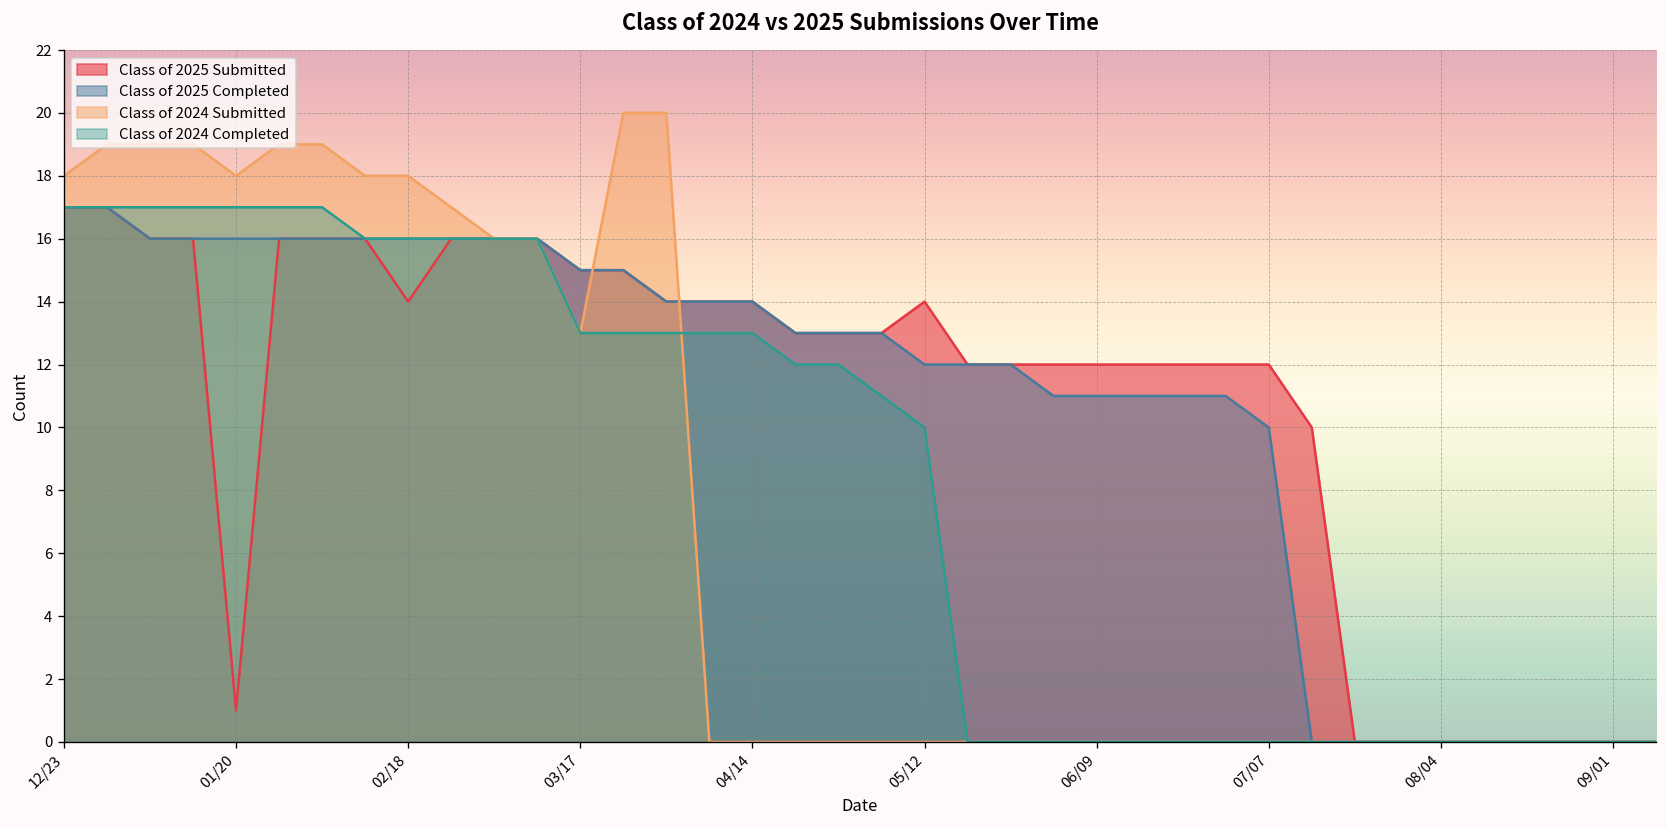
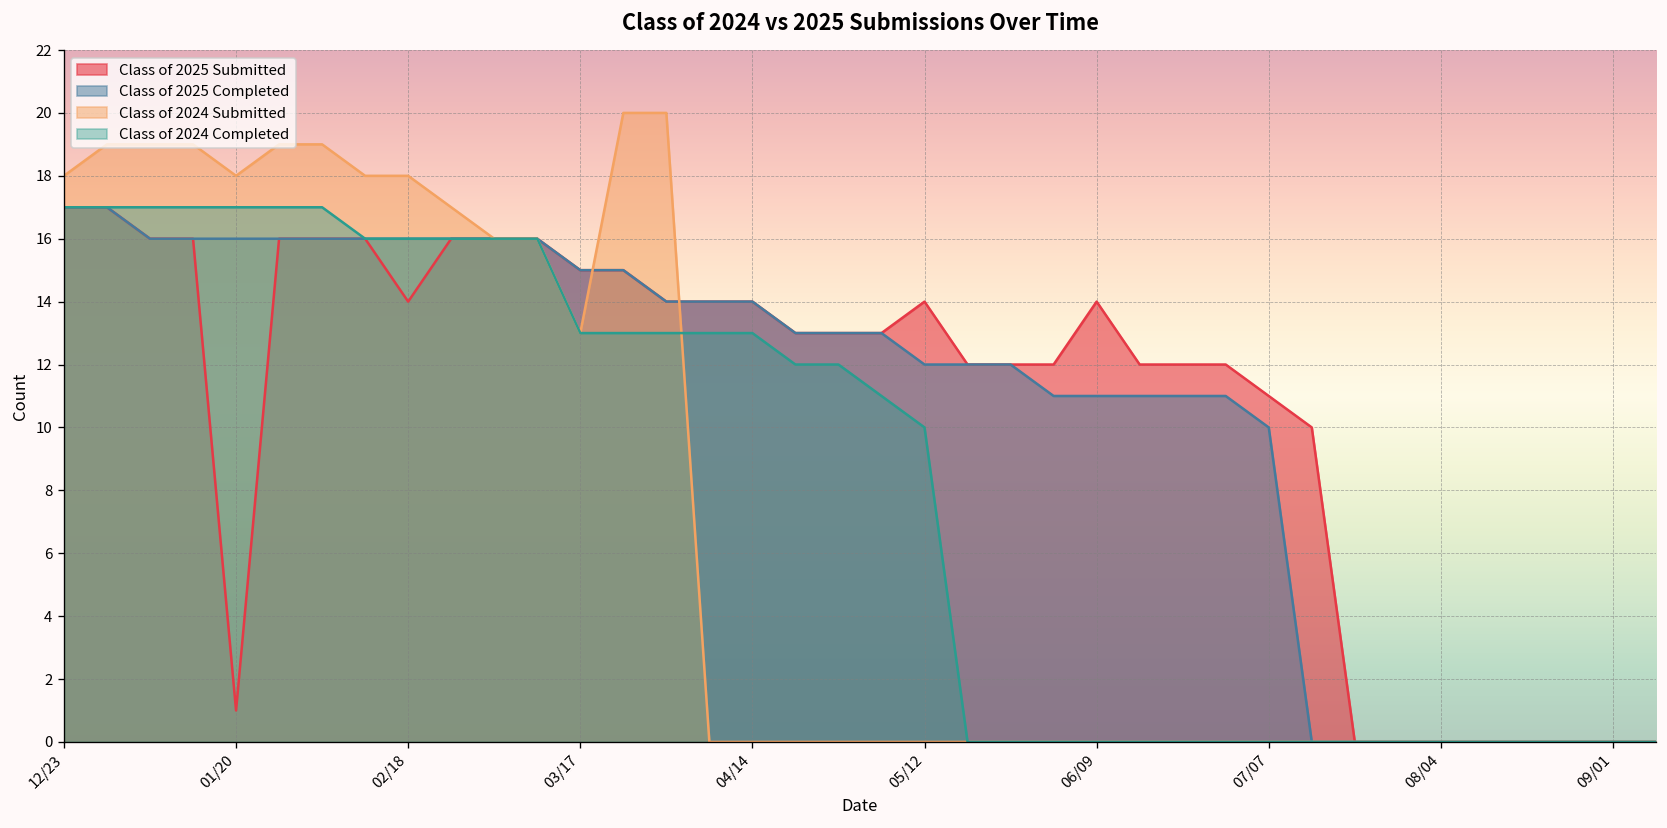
Class of 2025 Submitted, 06/09: 12 -> 14
Class of 2025 Submitted, 07/07: 12 -> 11
